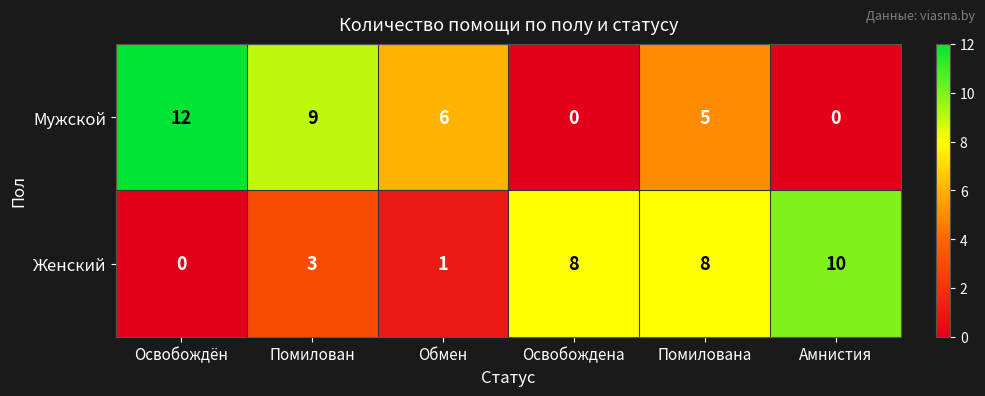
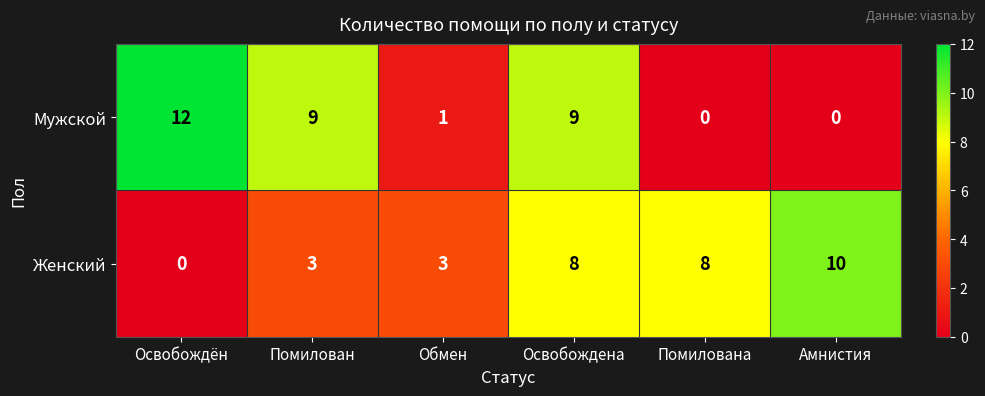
Мужской, Обмен: 6 -> 1
Мужской, Освобождена: 0 -> 9
Мужской, Помилована: 5 -> 0
Женский, Обмен: 1 -> 3
